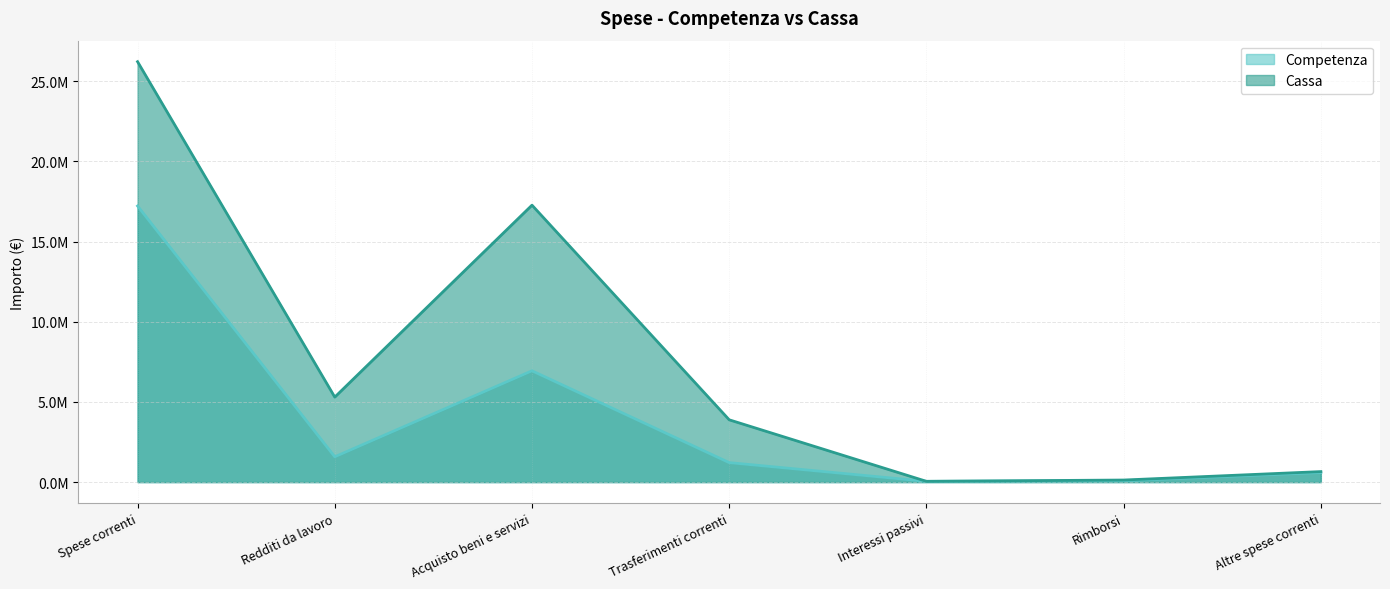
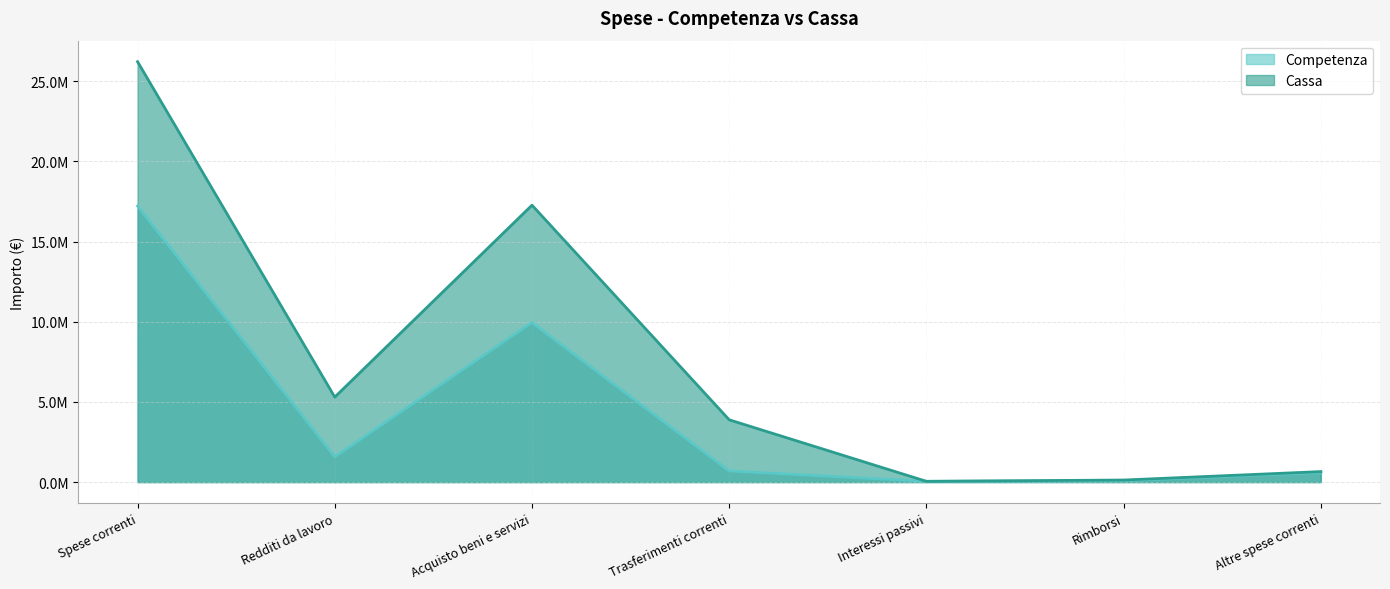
Competenza, Acquisto beni e servizi: 6900000 -> 10000000
Competenza, Trasferimenti correnti: 1200000 -> 700000
